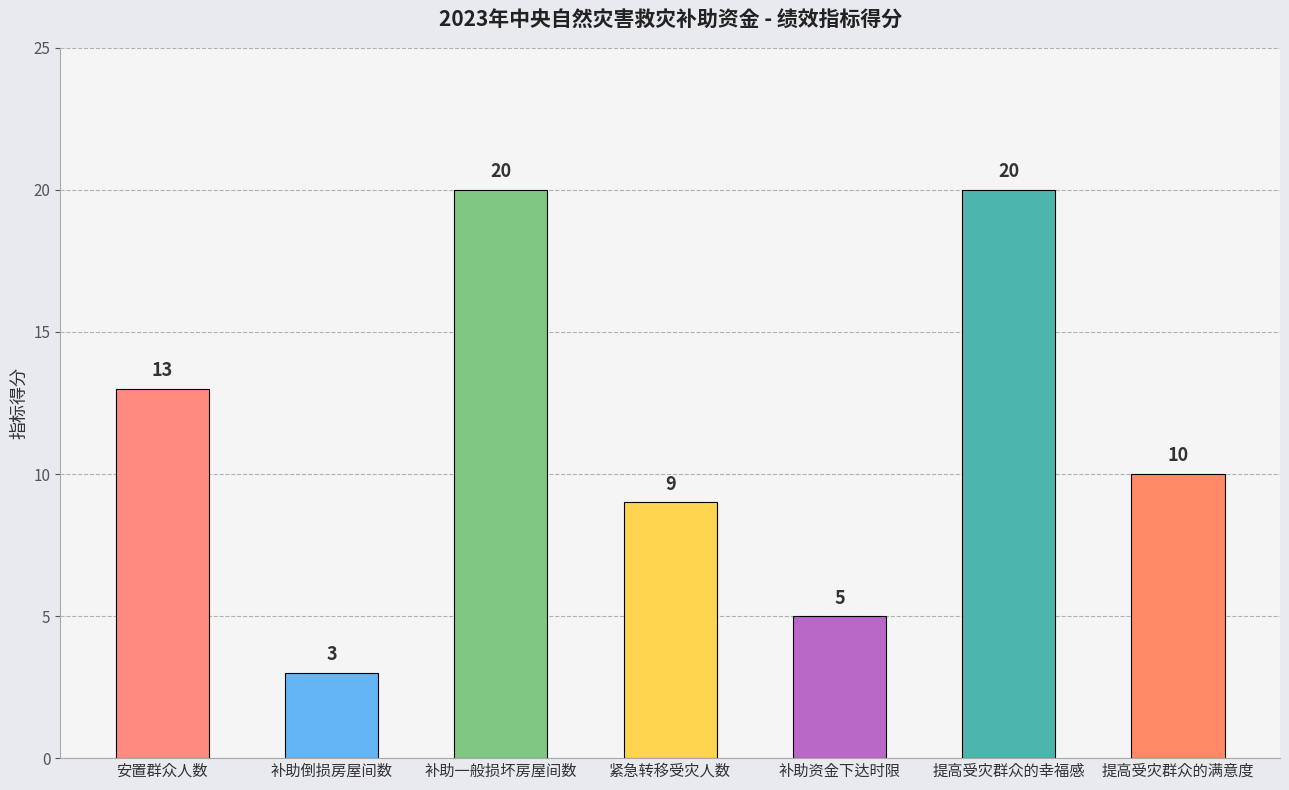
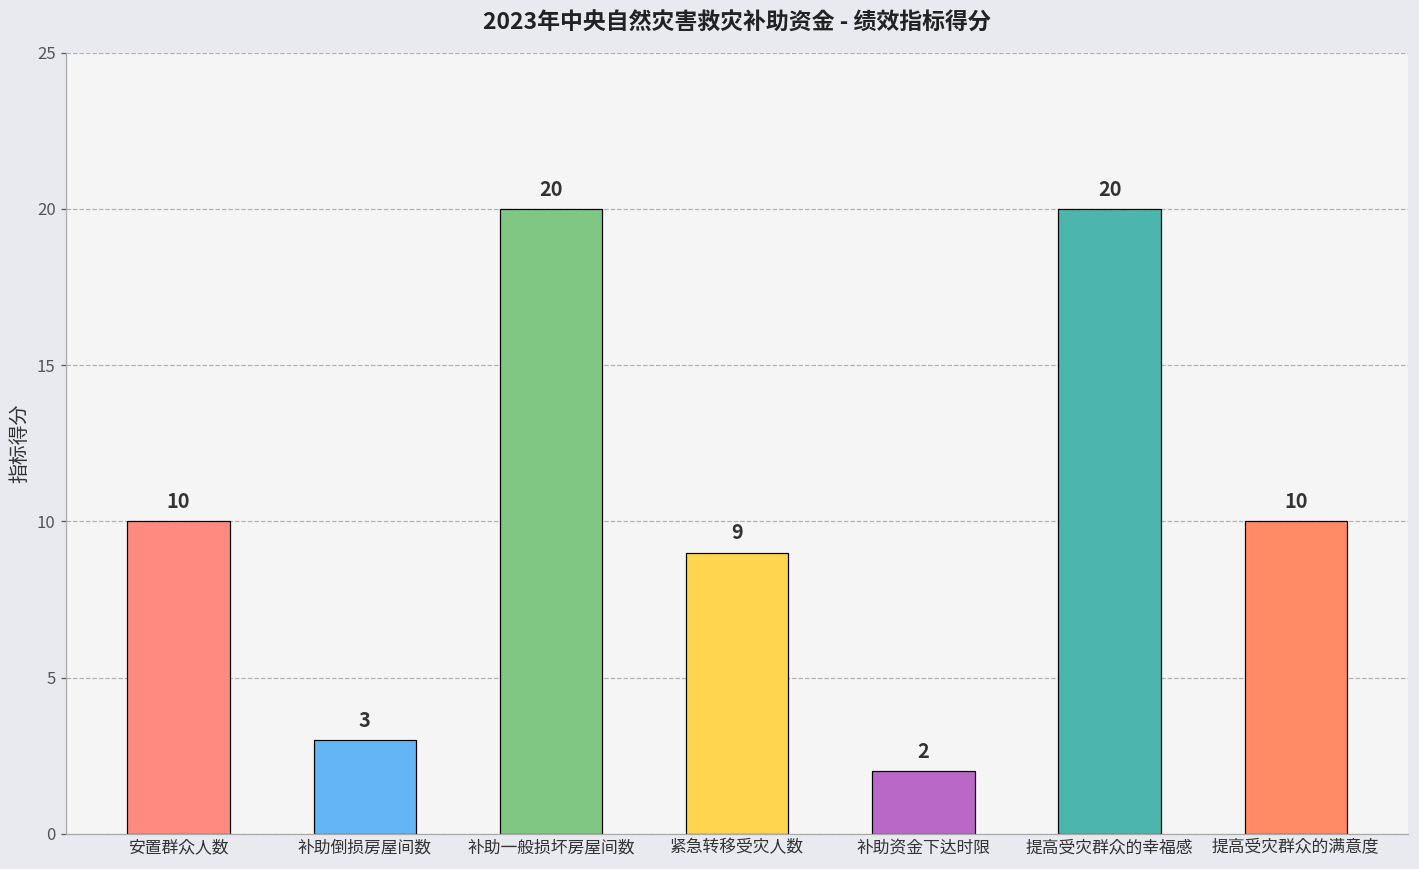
安置群众人数: 13 -> 10
补助资金下达时限: 5 -> 2
